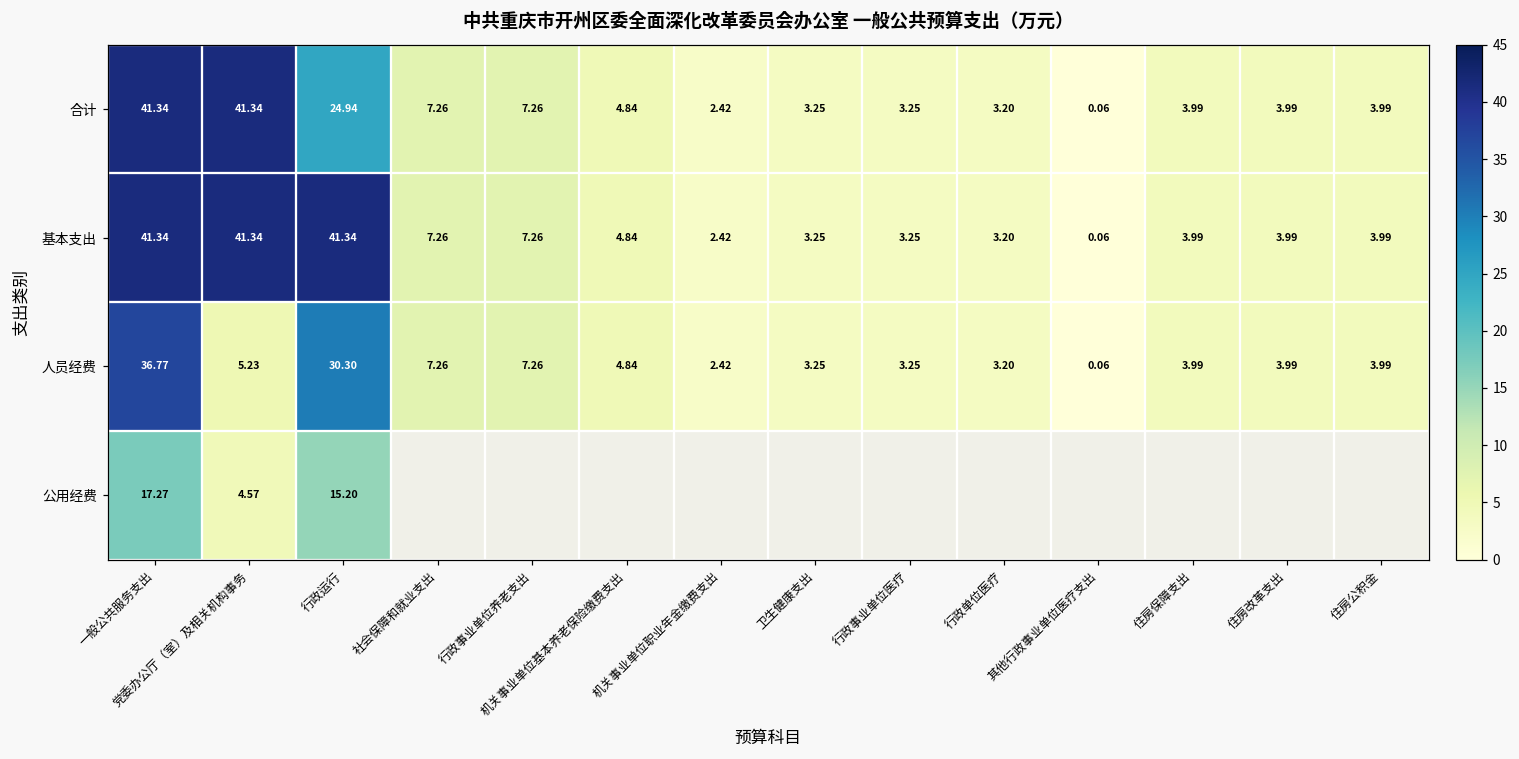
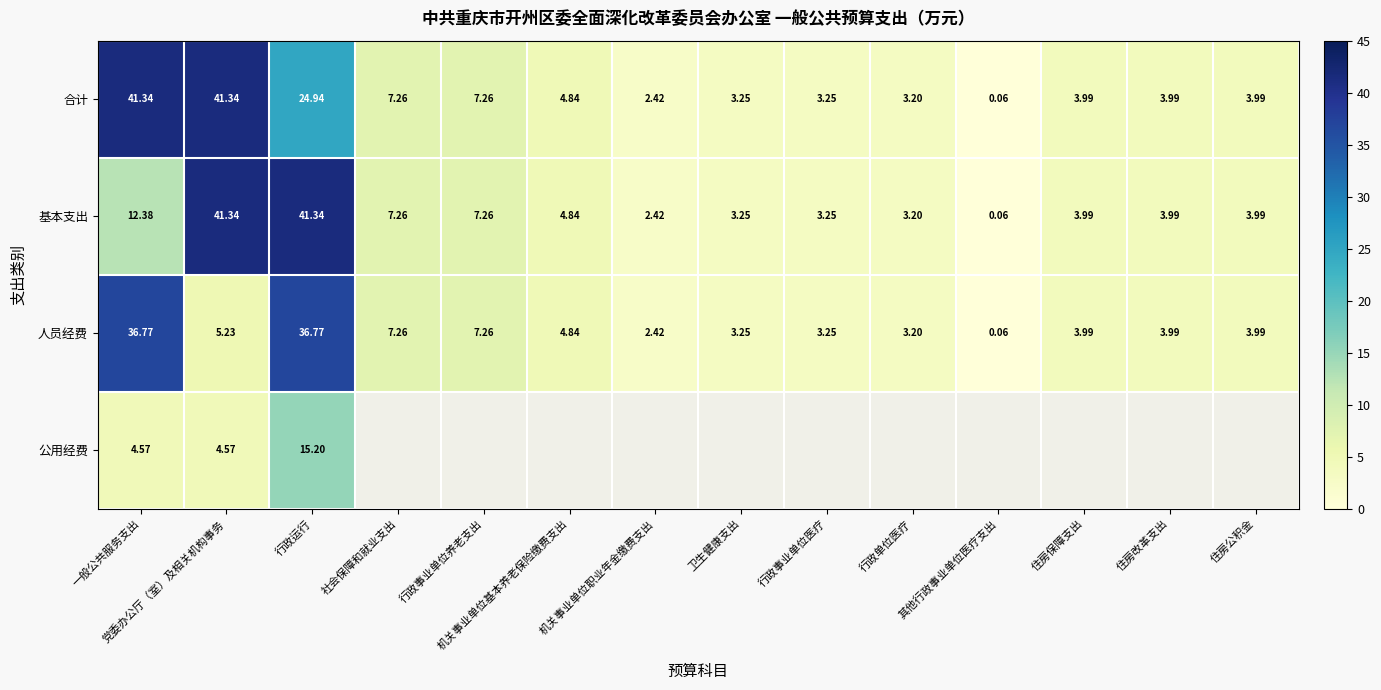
基本支出, 一般公共服务支出: 41.34 -> 12.38
人员经费, 行政运行: 30.30 -> 36.77
公用经费, 一般公共服务支出: 17.27 -> 4.57
